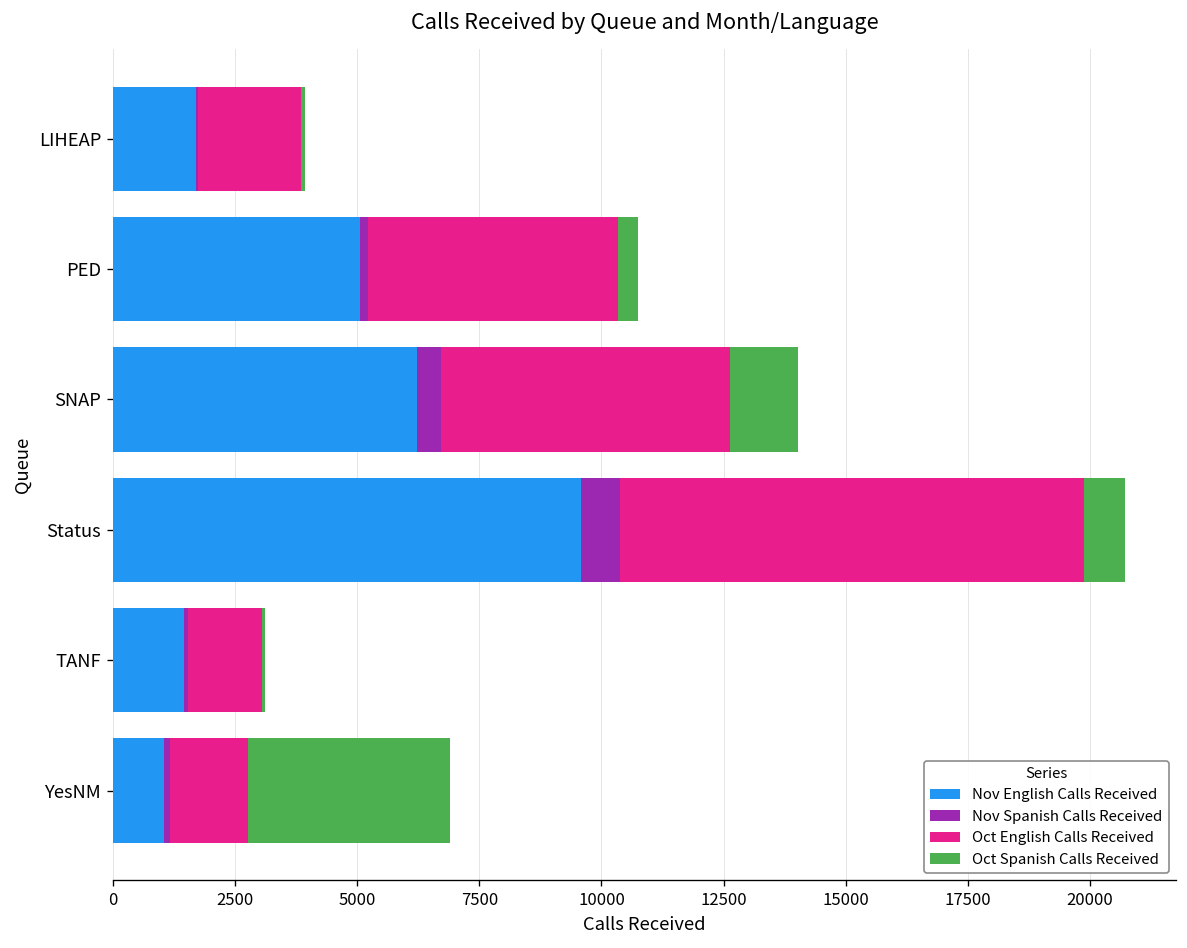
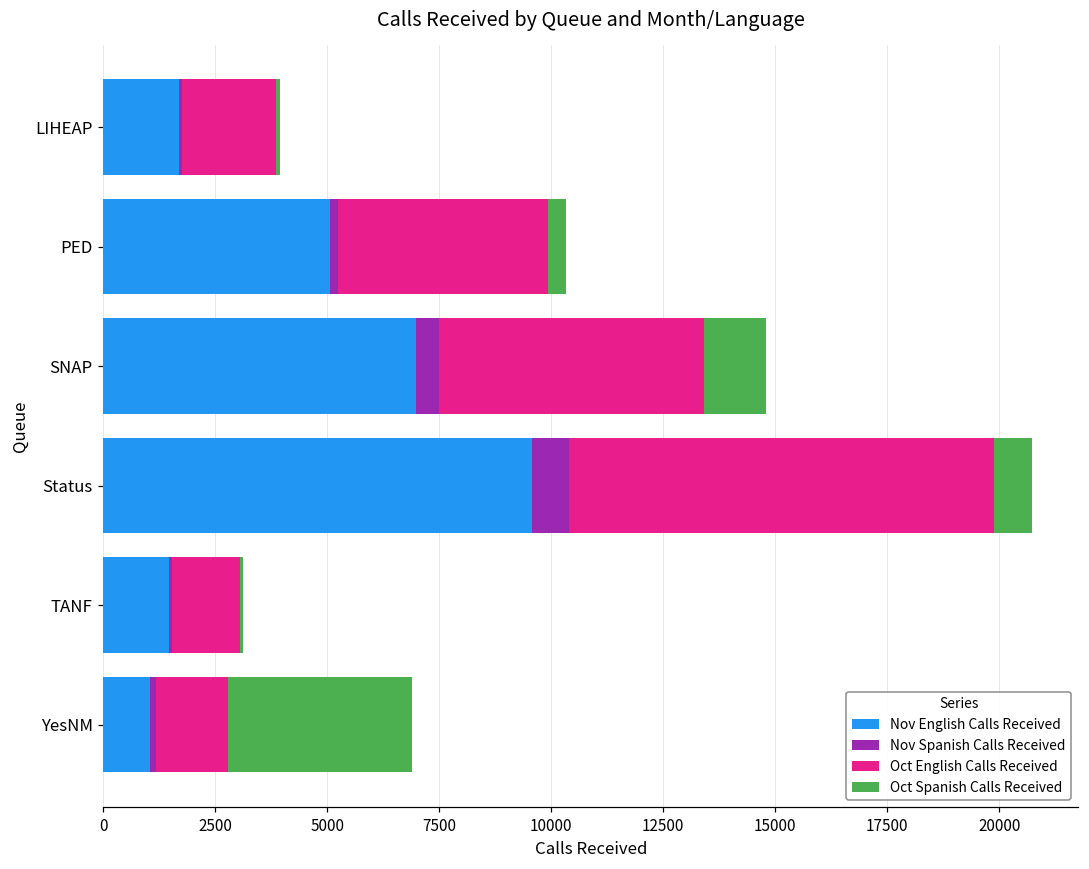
Oct English Calls Received, PED: 5100 -> 4700
Nov English Calls Received, SNAP: 6200 -> 7000
